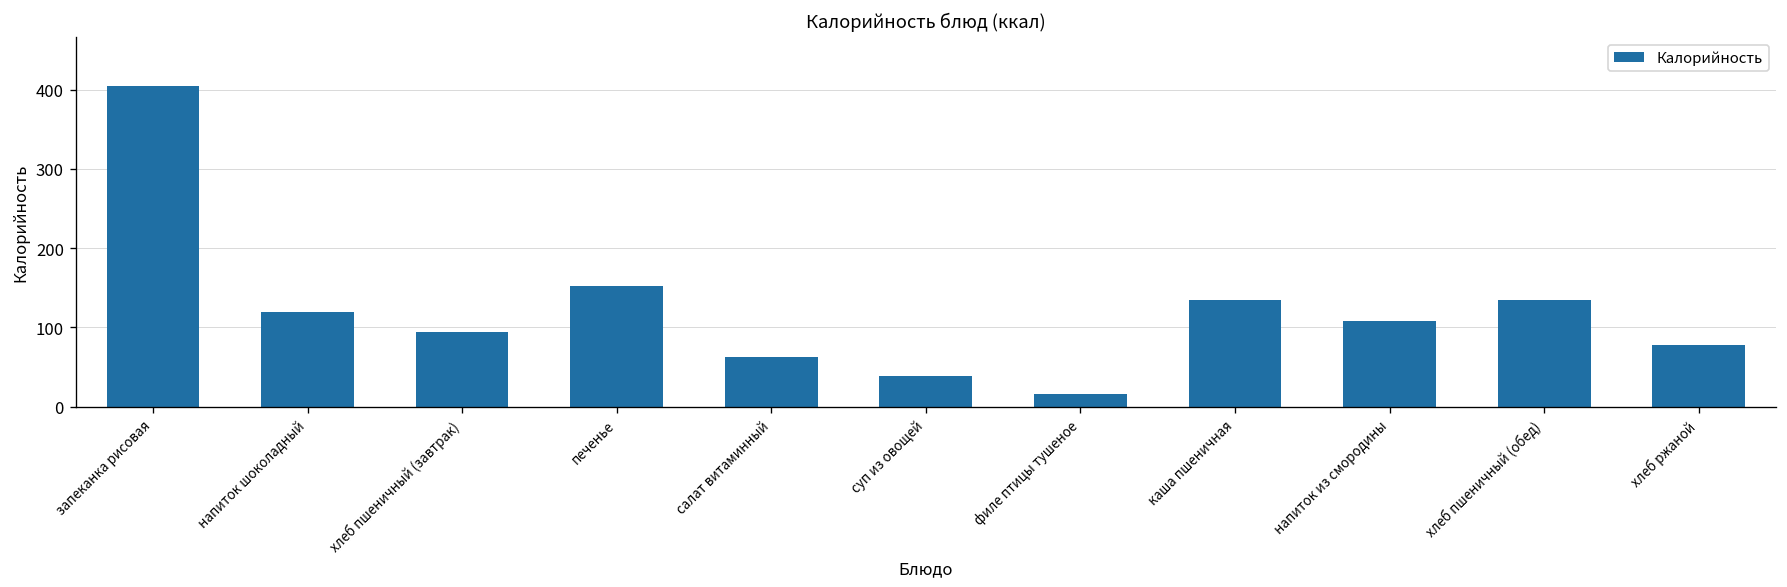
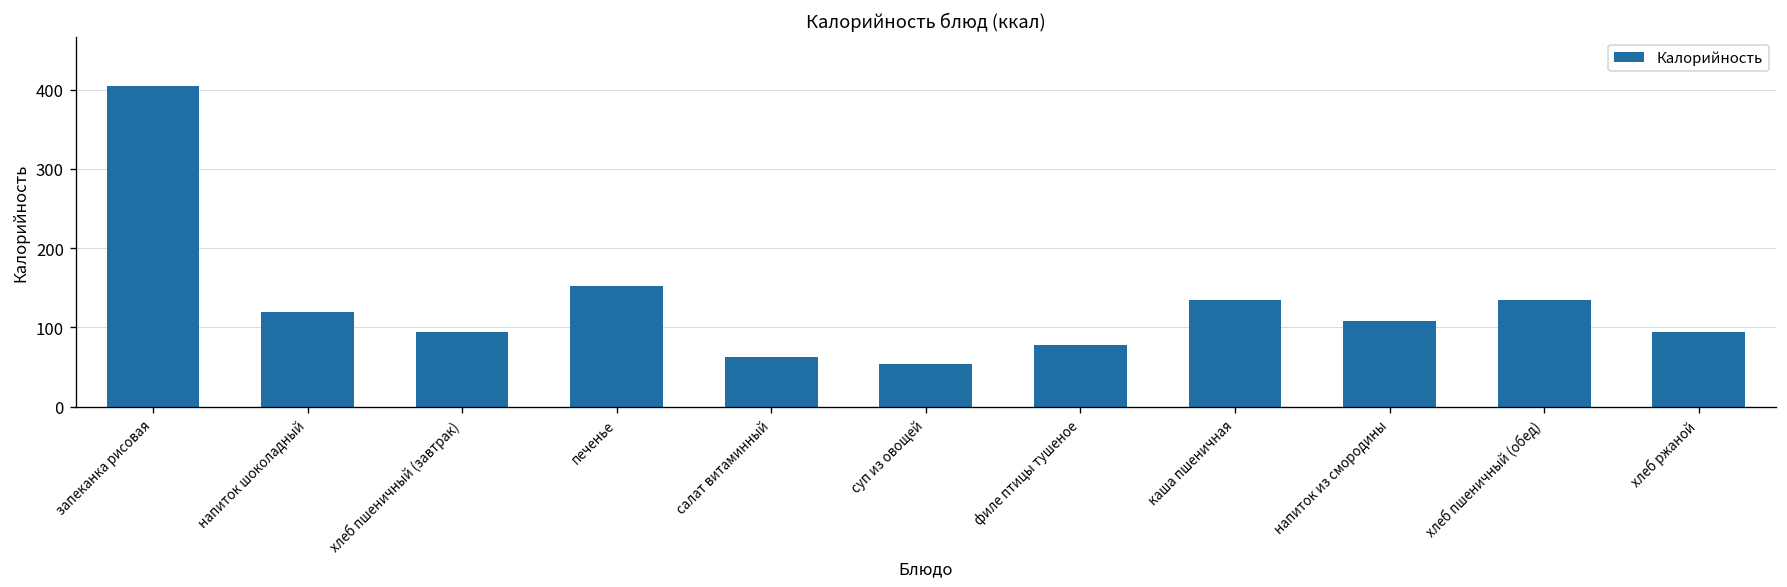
суп из овощей: 40 -> 50
филе птицы тушеное: 20 -> 80
хлеб ржаной: 80 -> 90
